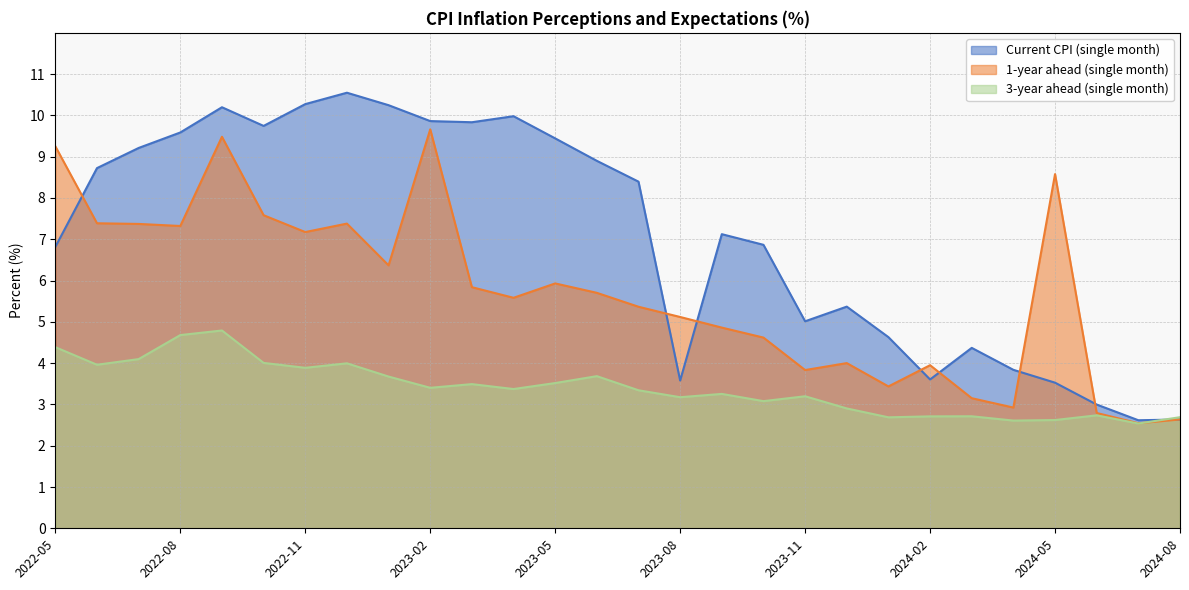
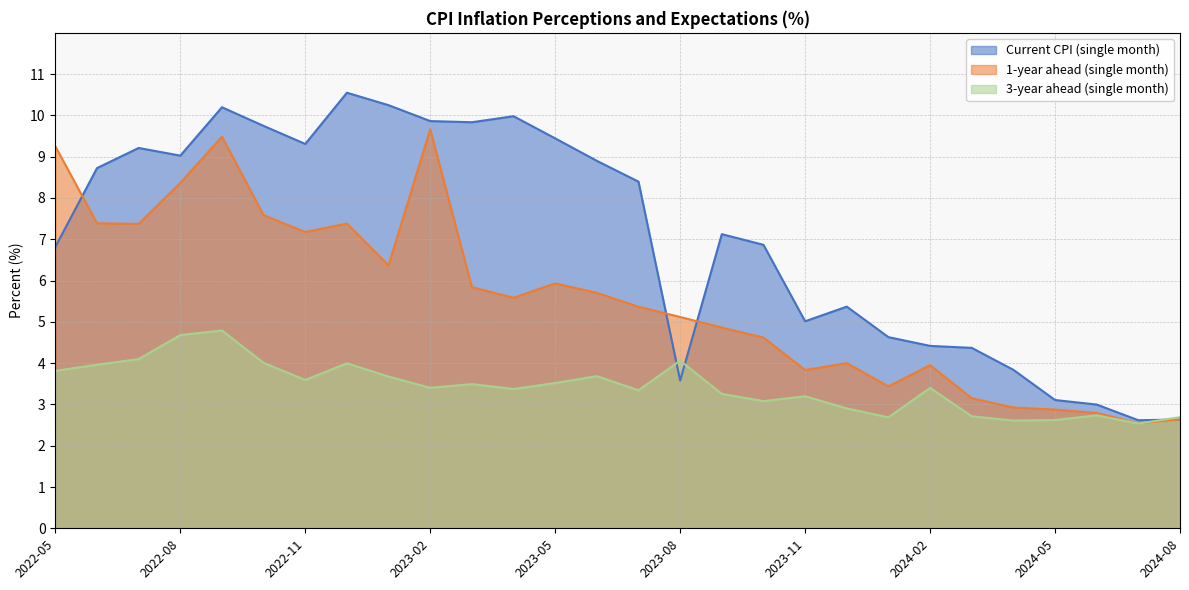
3-year ahead (single month), 2022-05: 4.4 -> 3.8
Current CPI (single month), 2022-08: 9.6 -> 9.0
1-year ahead (single month), 2022-08: 7.3 -> 8.4
Current CPI (single month), 2022-11: 10.3 -> 9.3
3-year ahead (single month), 2022-11: 3.9 -> 3.6
3-year ahead (single month), 2023-08: 3.2 -> 4.1
Current CPI (single month), 2024-02: 3.6 -> 4.4
3-year ahead (single month), 2024-02: 2.7 -> 3.4
Current CPI (single month), 2024-05: 3.5 -> 3.1
1-year ahead (single month), 2024-05: 8.6 -> 2.9
